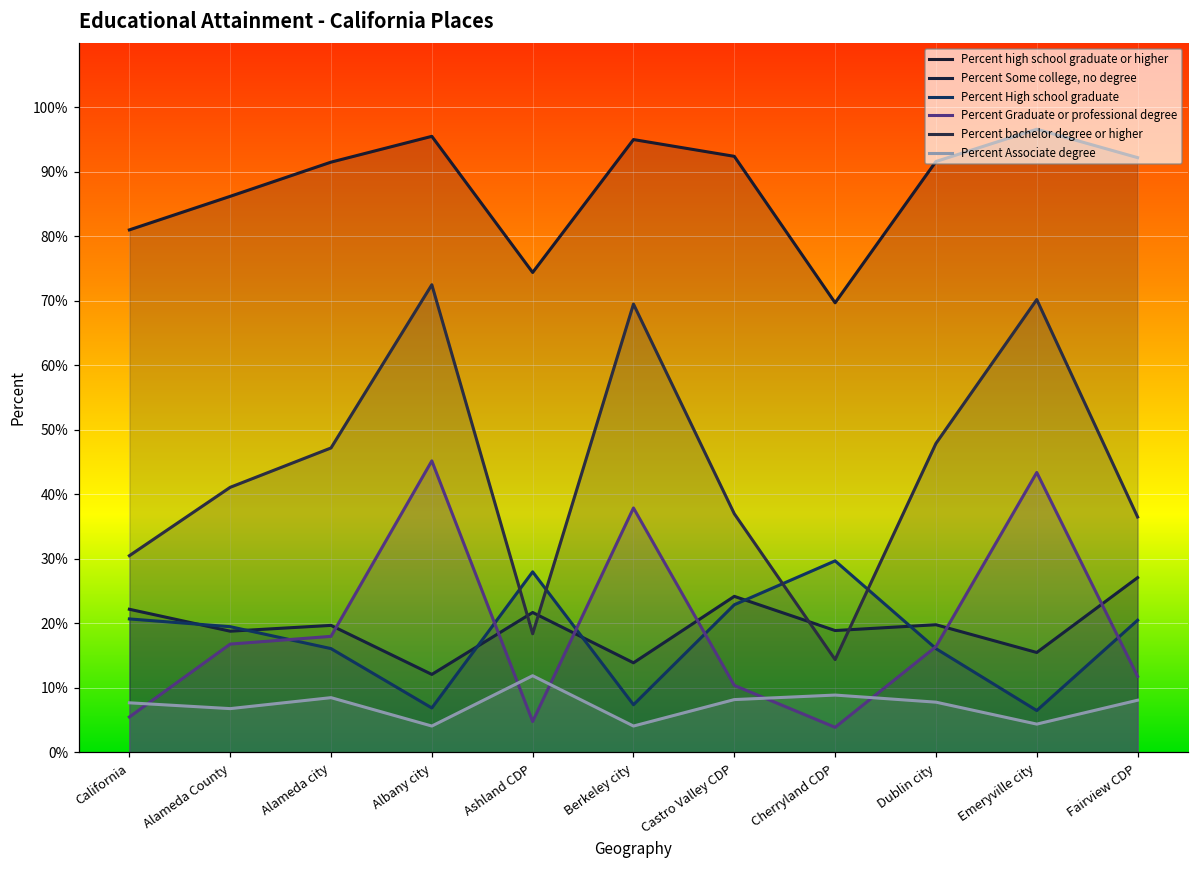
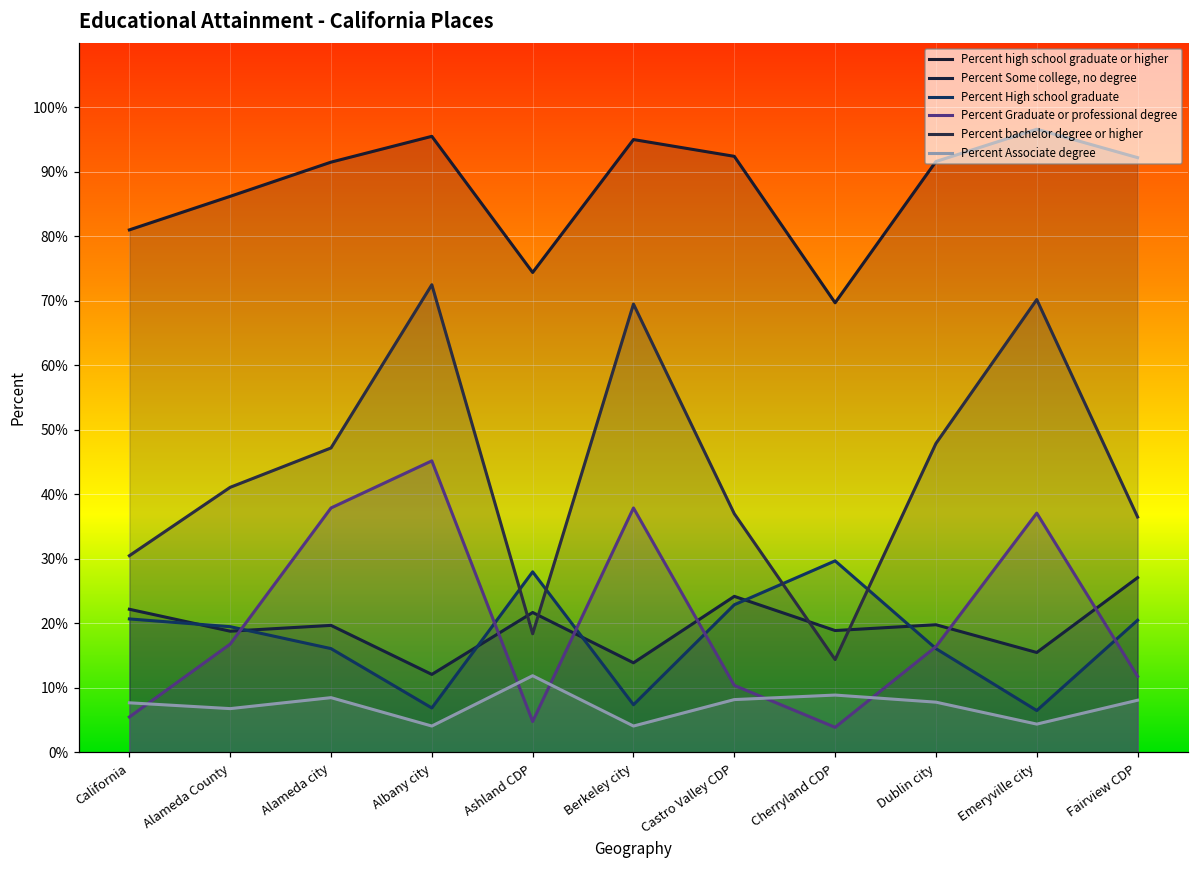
Percent Graduate or professional degree, Alameda city: 18% -> 38%
Percent Graduate or professional degree, Emeryville city: 43% -> 37%
